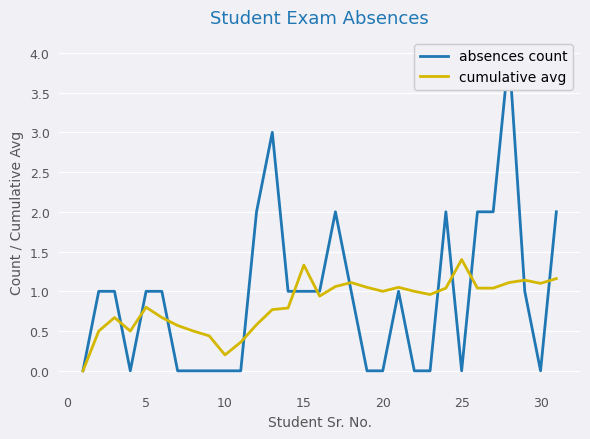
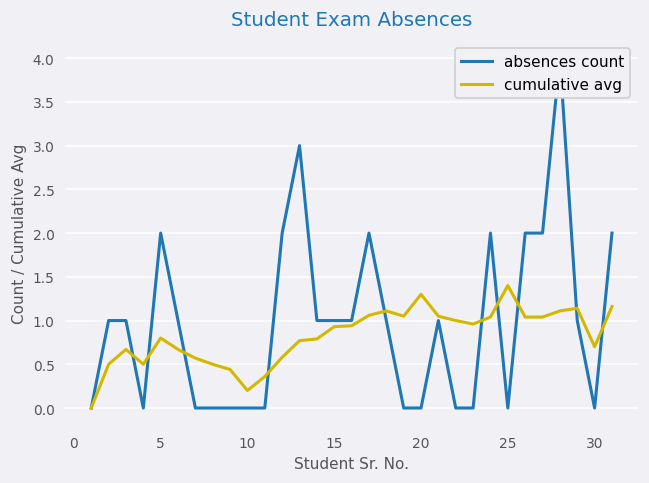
absences count, 5: 1 -> 2
cumulative avg, 15: 1.3 -> 0.9
cumulative avg, 20: 1.0 -> 1.3
cumulative avg, 30: 1.1 -> 0.7
